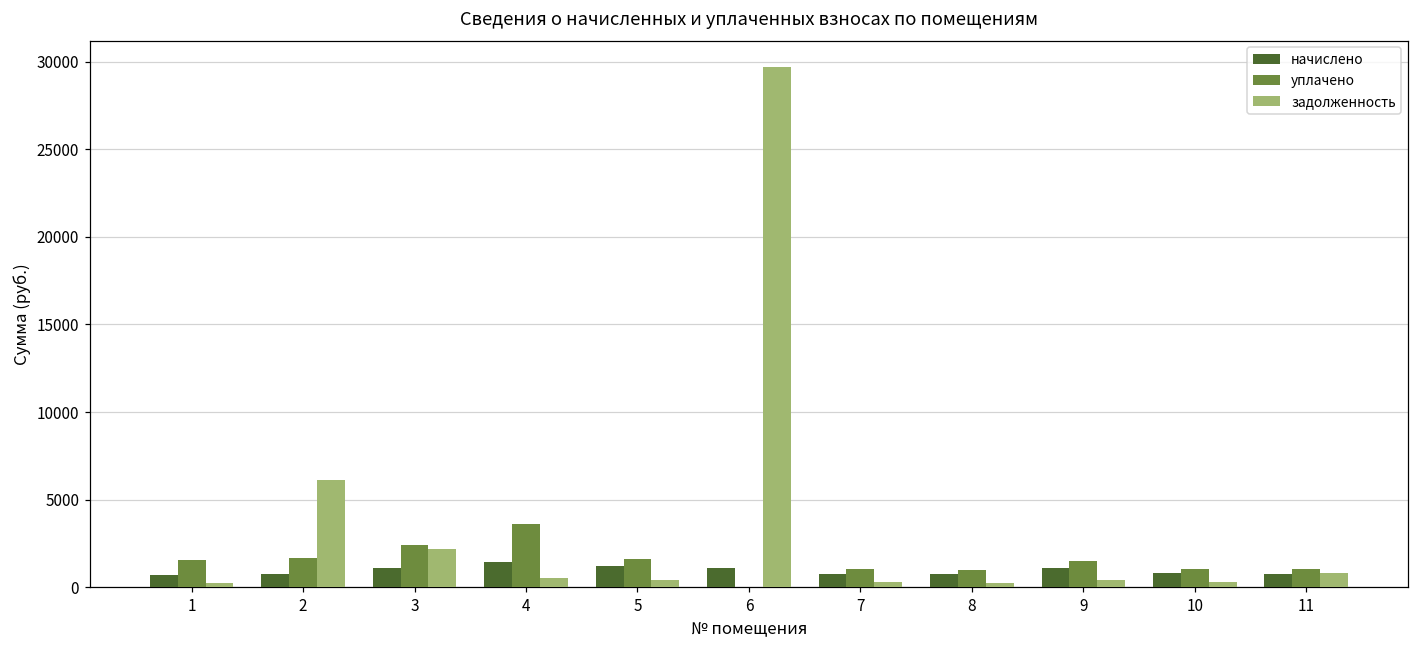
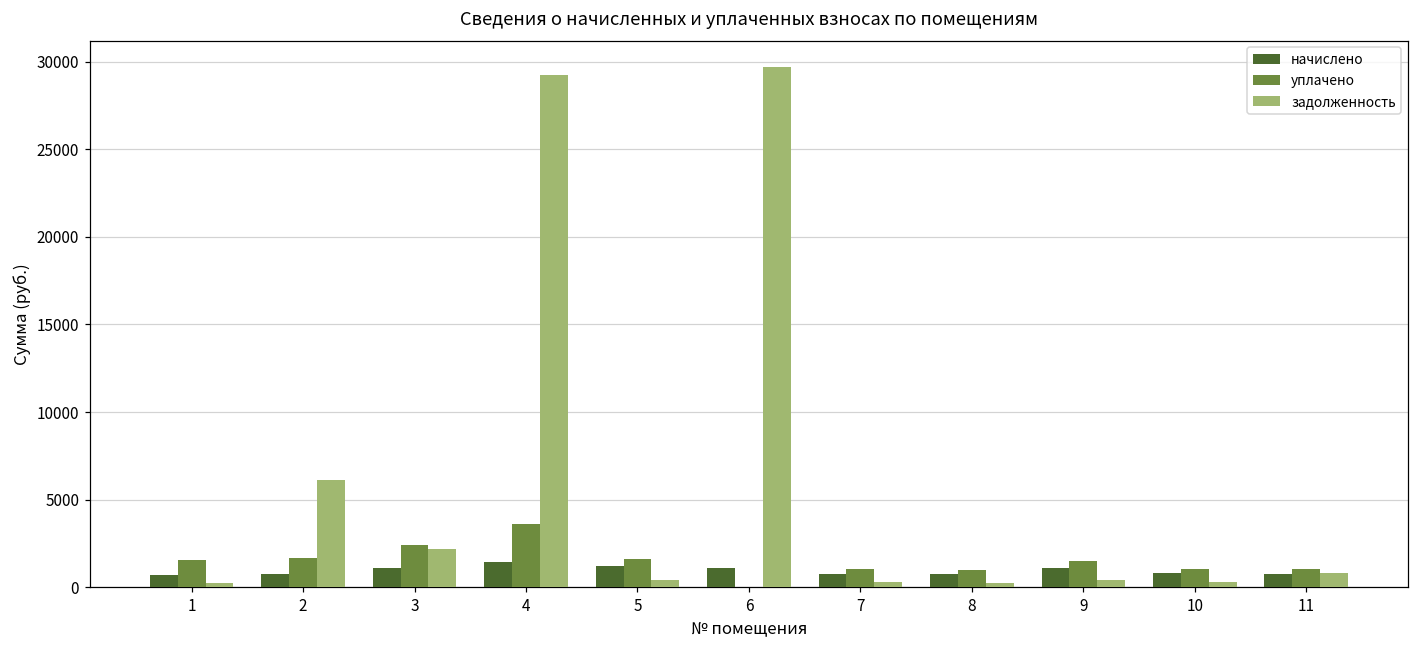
задолженность, 4: 500 -> 29200
